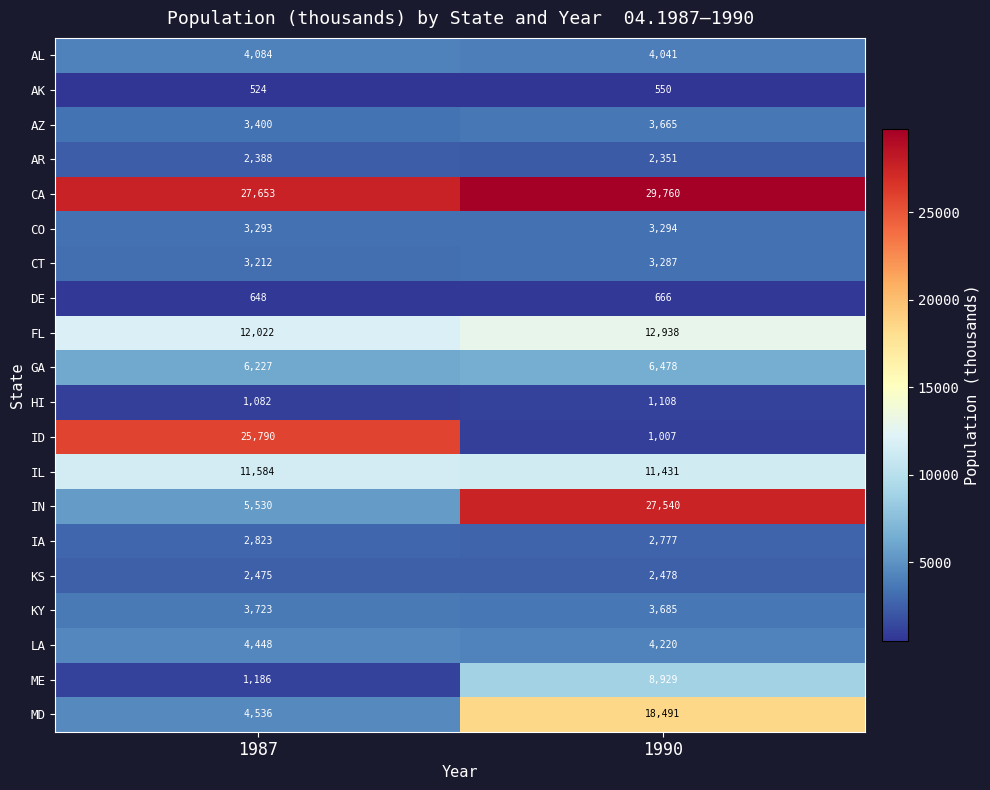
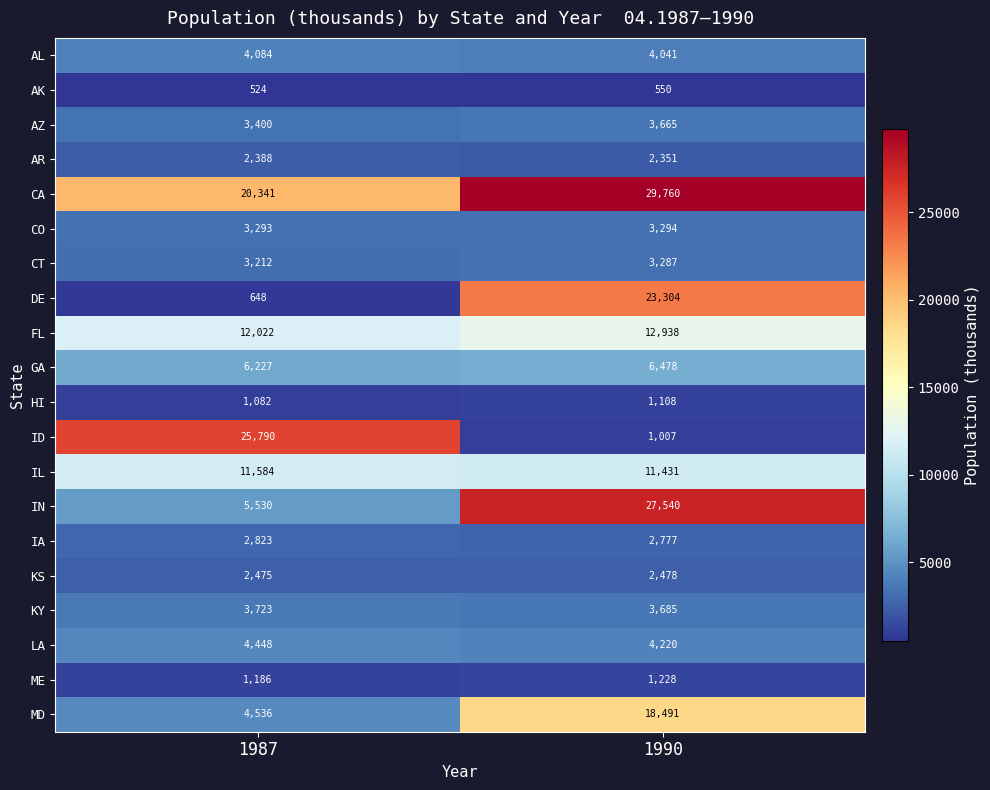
CA, 1987: 27,653 -> 20,341
DE, 1990: 666 -> 23,304
ME, 1990: 8,929 -> 1,228
